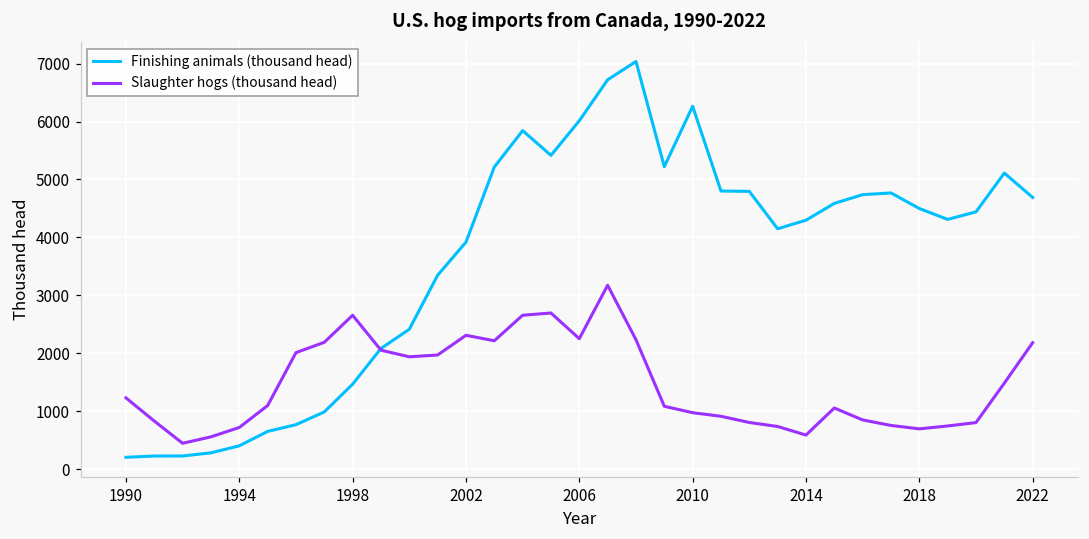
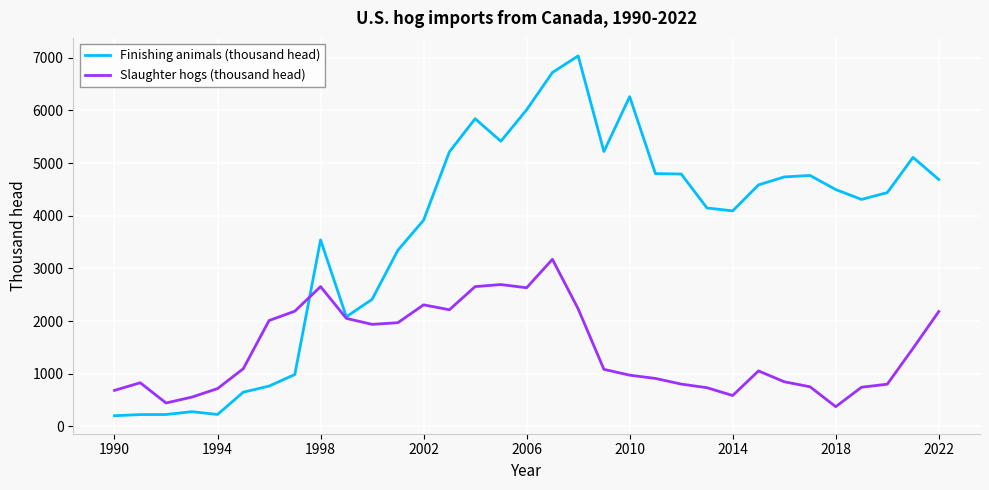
Slaughter hogs (thousand head), 1990: 1200 -> 700
Finishing animals (thousand head), 1994: 400 -> 200
Finishing animals (thousand head), 1998: 1500 -> 3500
Slaughter hogs (thousand head), 2006: 2300 -> 2600
Finishing animals (thousand head), 2014: 4300 -> 4100
Slaughter hogs (thousand head), 2018: 700 -> 400
